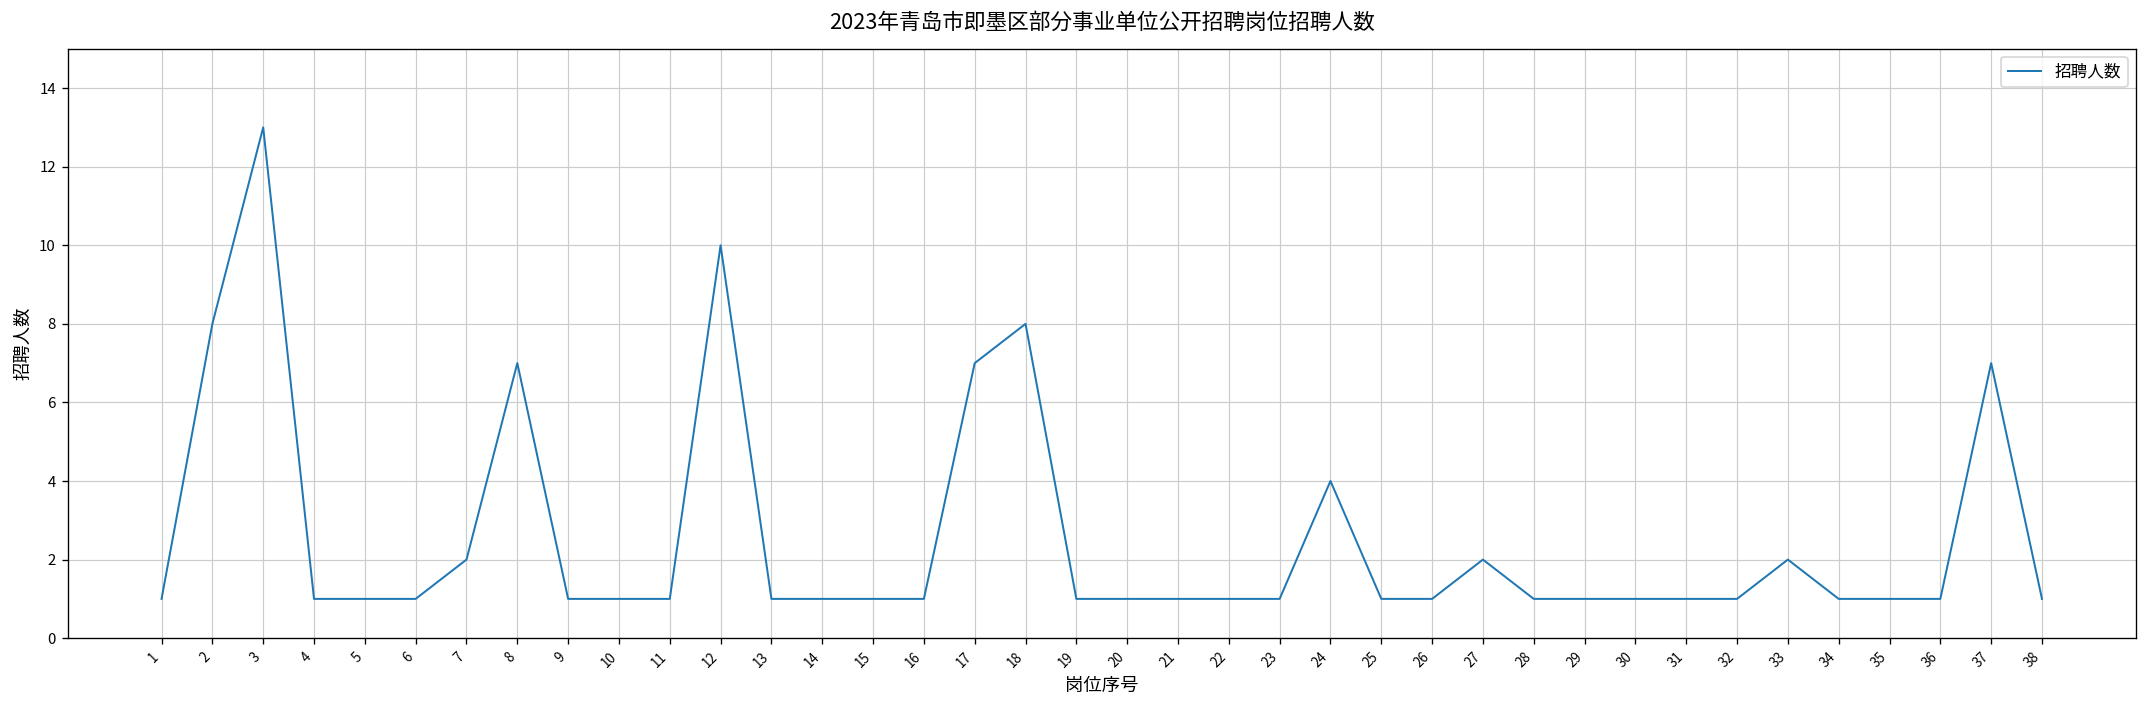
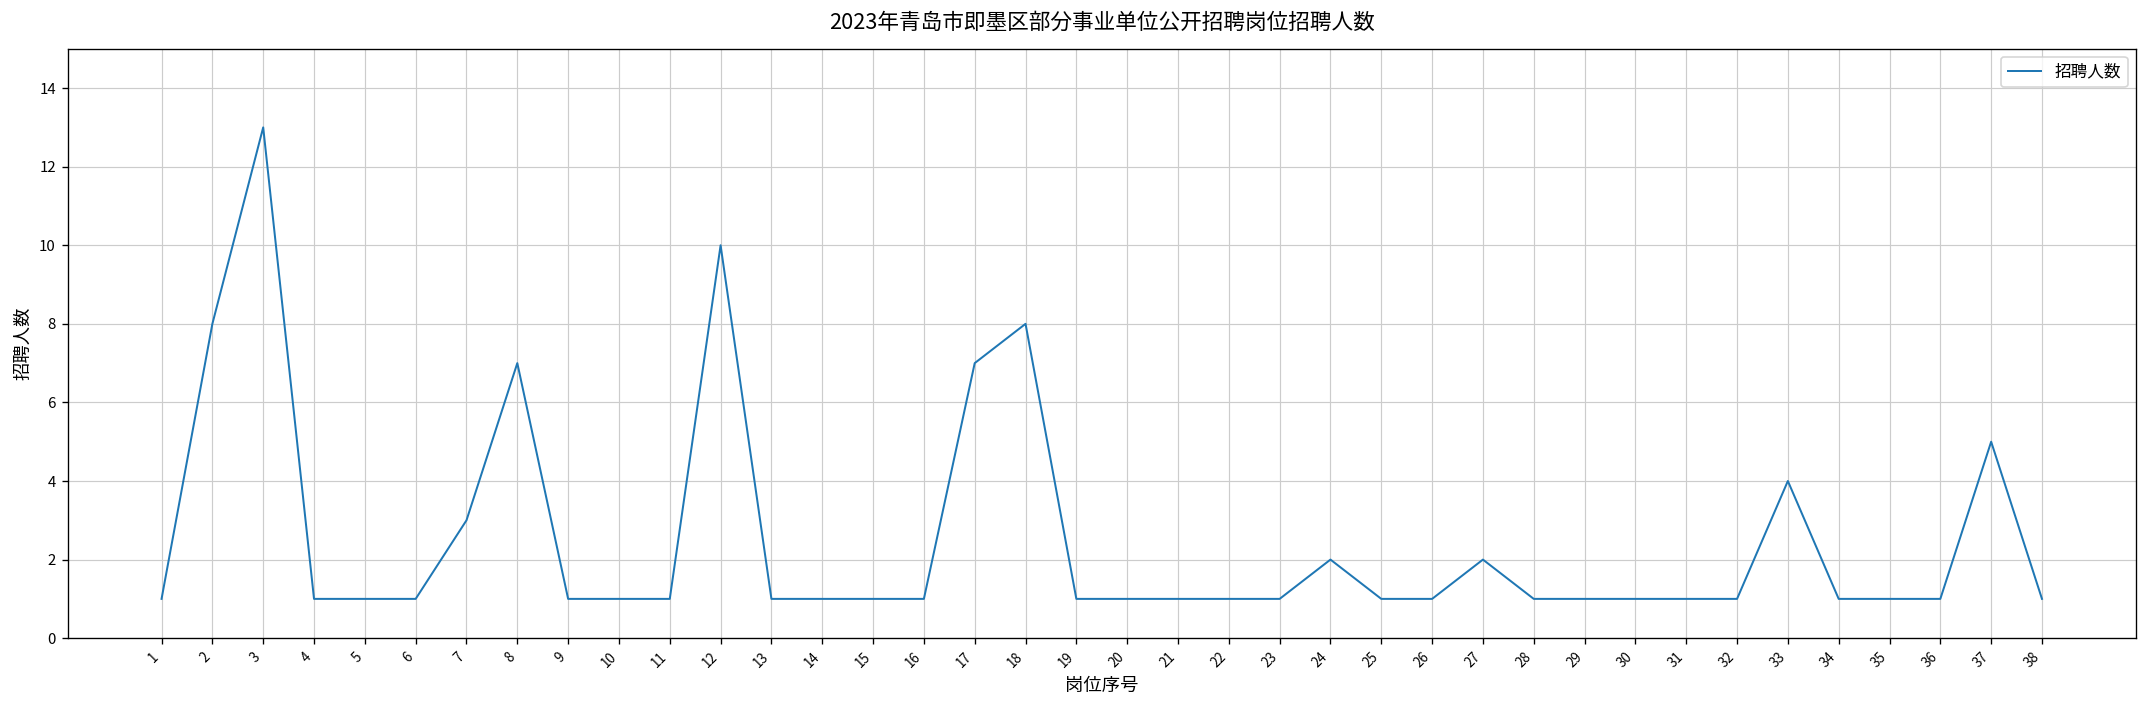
7: 2 -> 3
24: 4 -> 2
33: 2 -> 4
37: 7 -> 5
